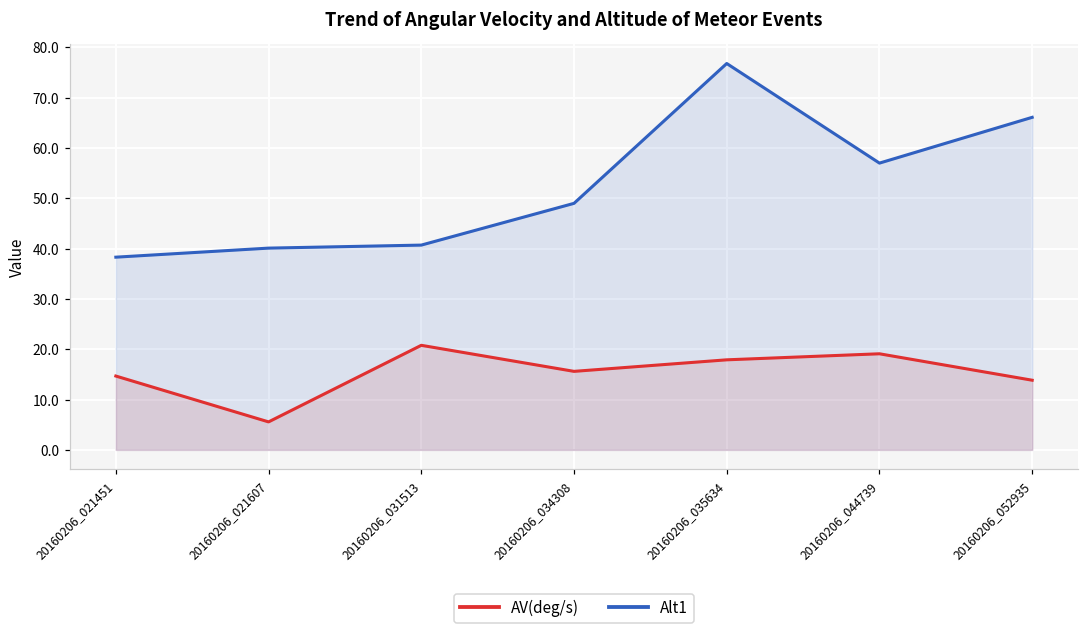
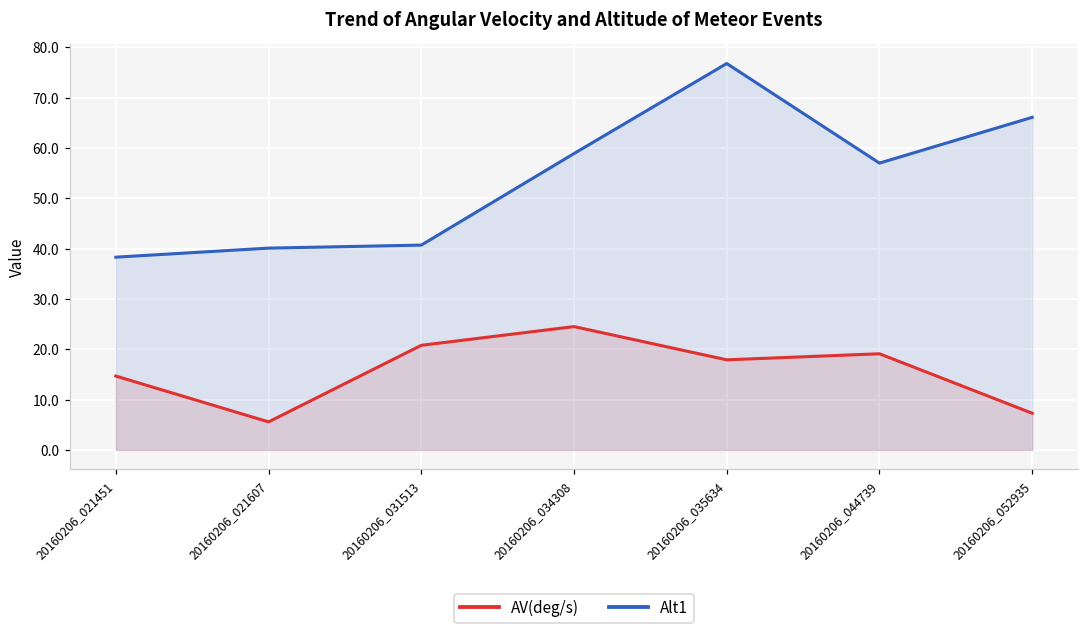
AV(deg/s), 20160206_034308: 16 -> 25
Alt1, 20160206_034308: 49 -> 59
AV(deg/s), 20160206_052935: 14 -> 7
